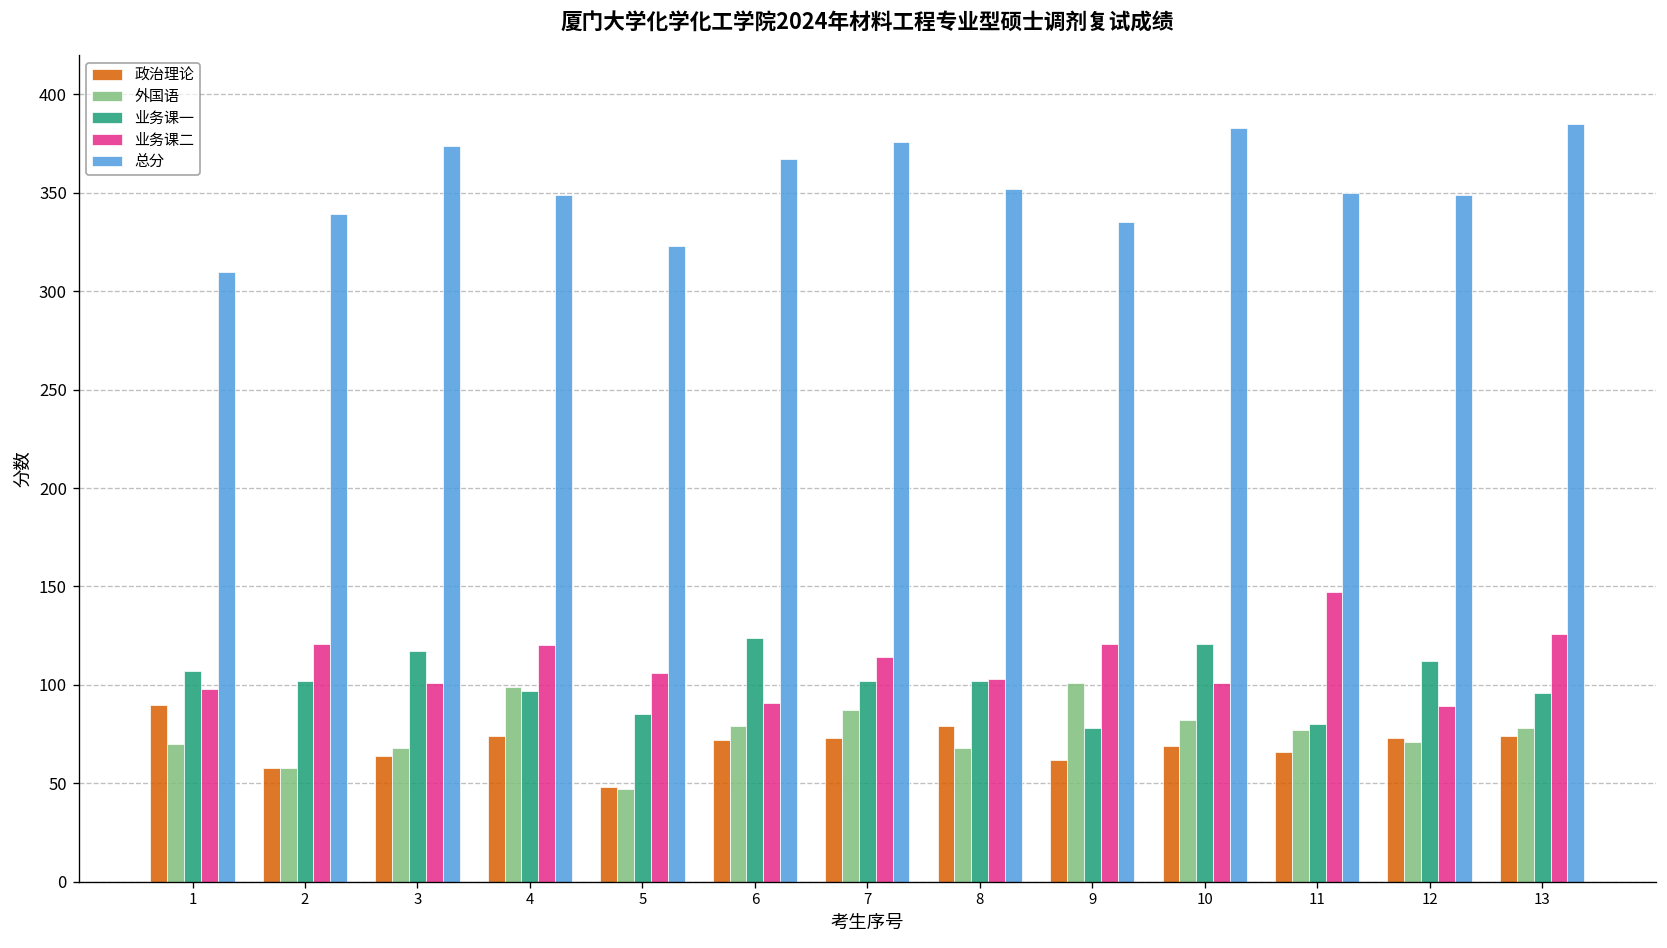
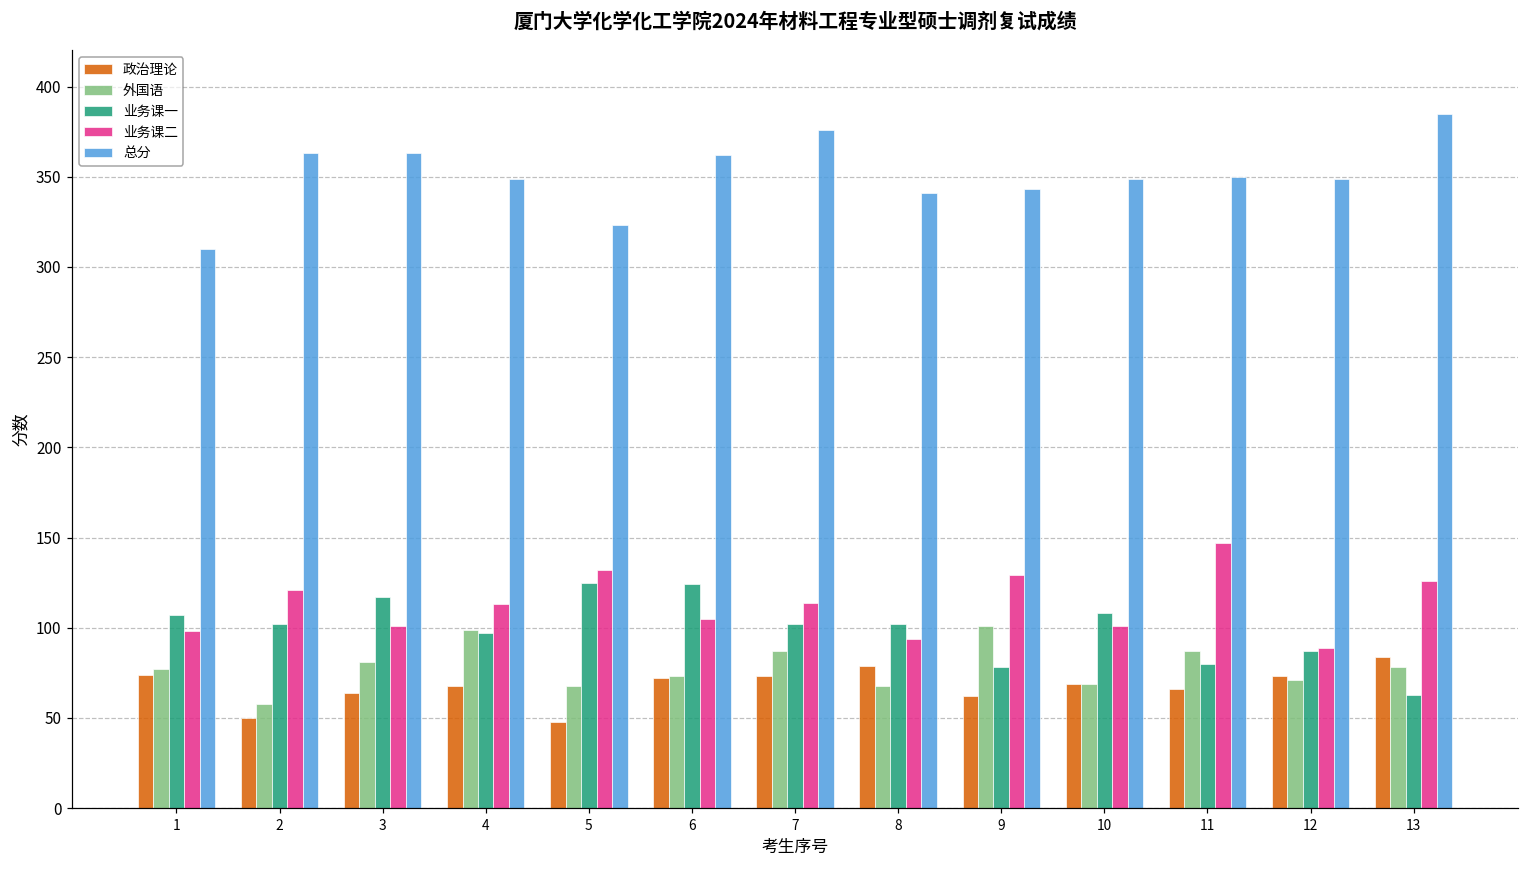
政治理论, 1: 90 -> 74
外国语, 1: 70 -> 77
政治理论, 2: 58 -> 50
总分, 2: 339 -> 363
外国语, 3: 68 -> 81
总分, 3: 374 -> 363
政治理论, 4: 74 -> 68
业务课二, 4: 120 -> 113
外国语, 5: 47 -> 68
业务课一, 5: 85 -> 125
业务课二, 5: 106 -> 132
外国语, 6: 79 -> 73
业务课二, 6: 91 -> 105
总分, 6: 367 -> 362
业务课二, 8: 103 -> 94
总分, 8: 352 -> 341
业务课二, 9: 121 -> 129
总分, 9: 335 -> 343
外国语, 10: 82 -> 69
业务课一, 10: 121 -> 108
总分, 10: 383 -> 349
外国语, 11: 77 -> 87
业务课一, 12: 112 -> 87
政治理论, 13: 74 -> 84
业务课一, 13: 96 -> 63
